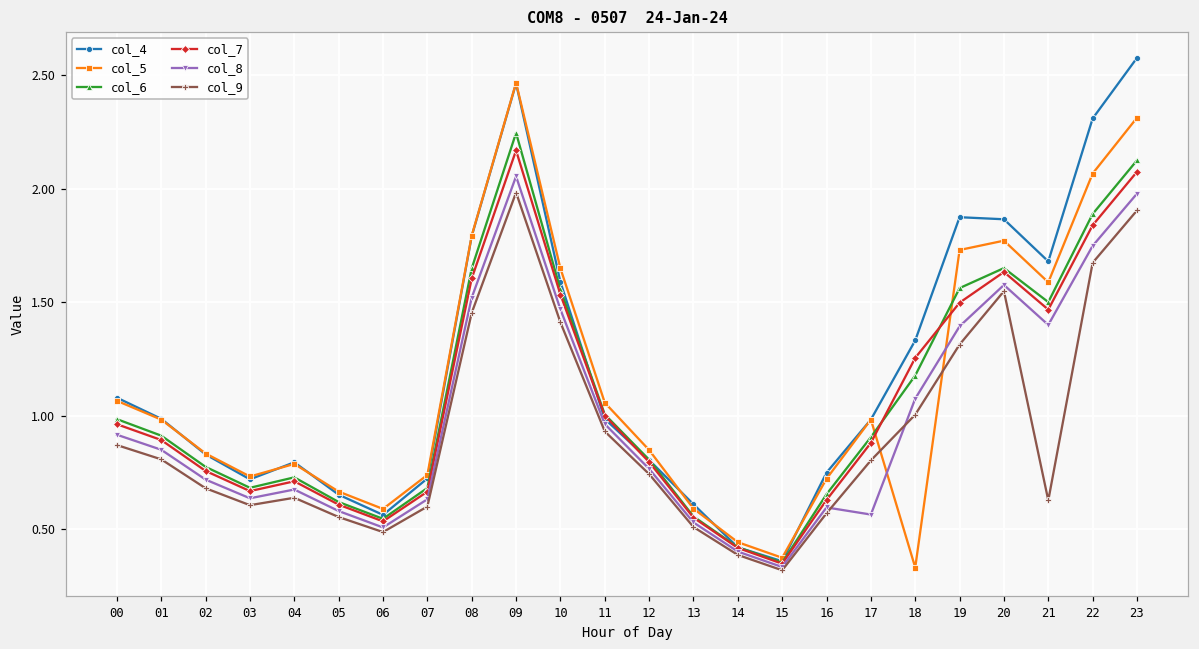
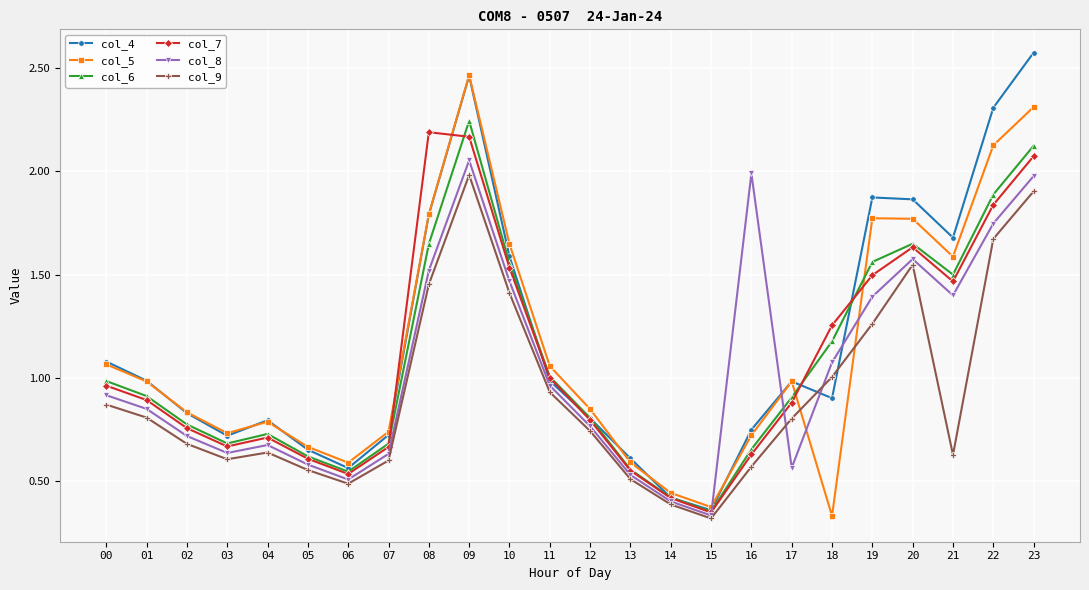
col_7, 08: 1.60 -> 2.19
col_8, 16: 0.60 -> 1.99
col_4, 18: 1.33 -> 0.90
col_5, 19: 1.73 -> 1.77
col_9, 19: 1.31 -> 1.26
col_5, 22: 2.07 -> 2.13
